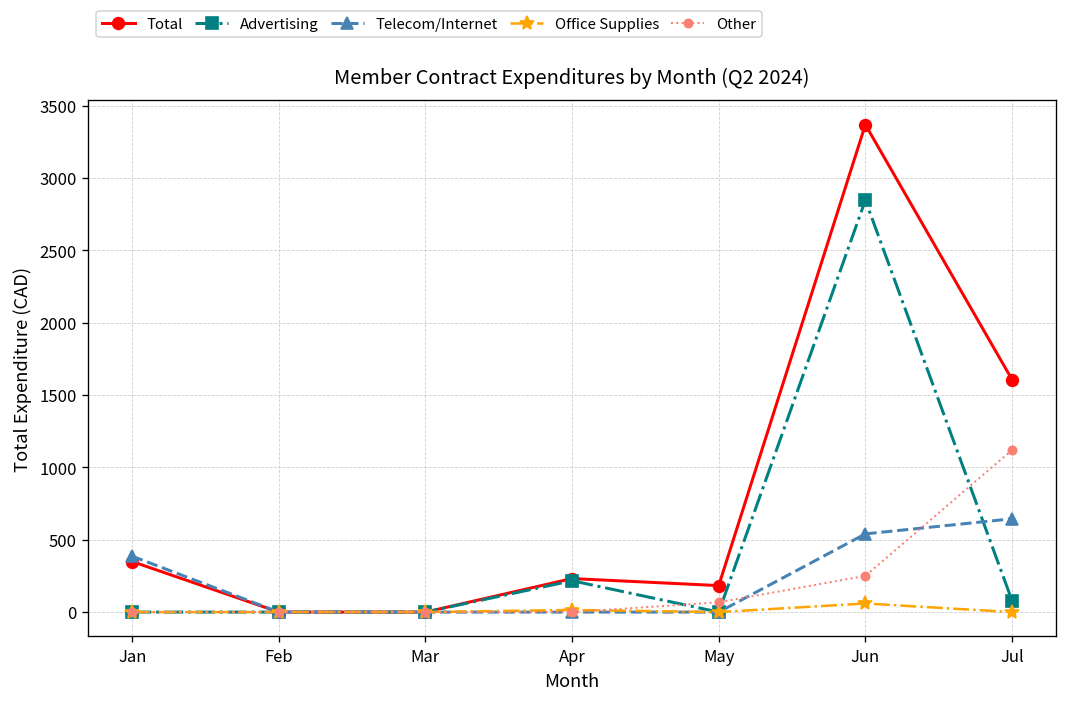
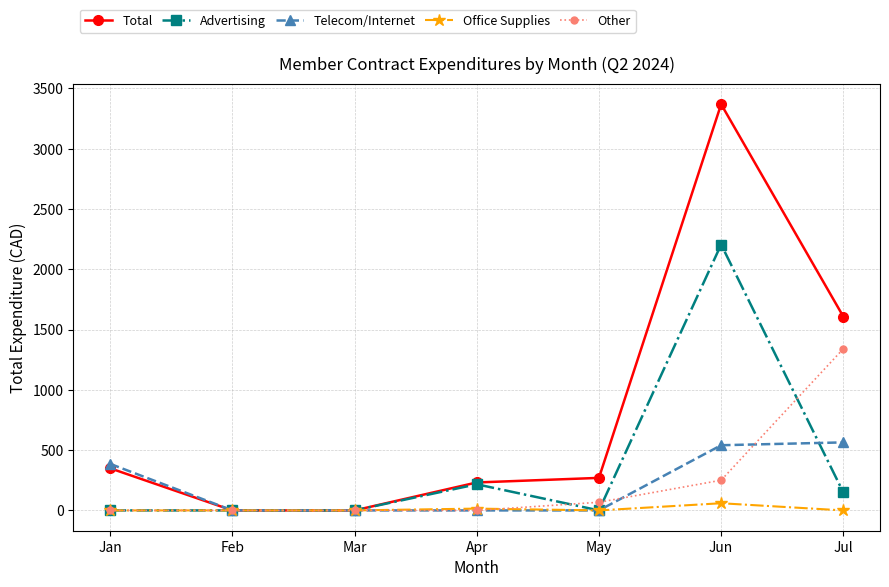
Total, May: 180 -> 270
Advertising, Jun: 2850 -> 2210
Advertising, Jul: 80 -> 150
Telecom/Internet, Jul: 640 -> 560
Other, Jul: 1120 -> 1340
